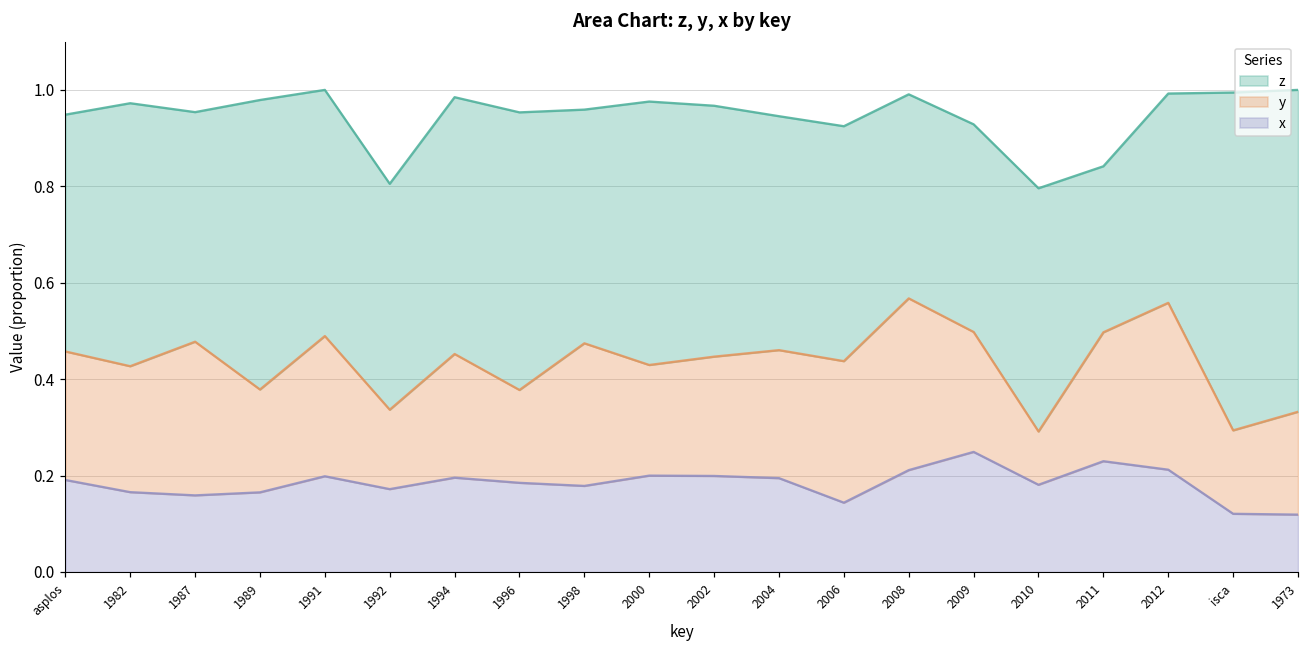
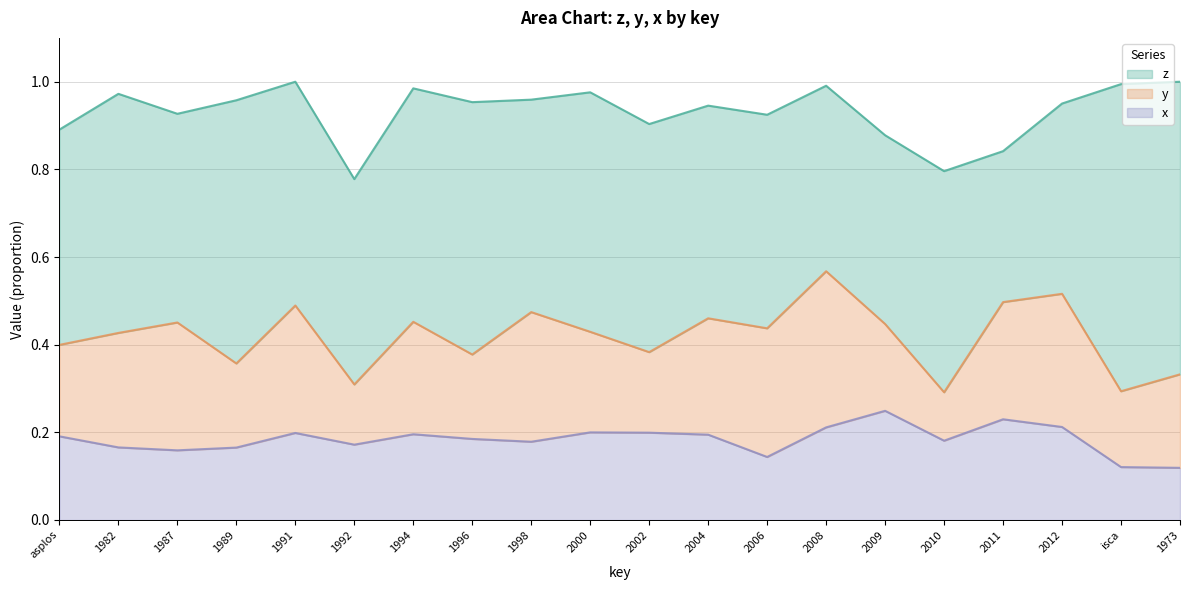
y, asplos: 0.27 -> 0.21
y, 1987: 0.32 -> 0.29
y, 1989: 0.21 -> 0.19
y, 1992: 0.16 -> 0.14
y, 2002: 0.25 -> 0.18
y, 2009: 0.25 -> 0.20
y, 2012: 0.35 -> 0.30
